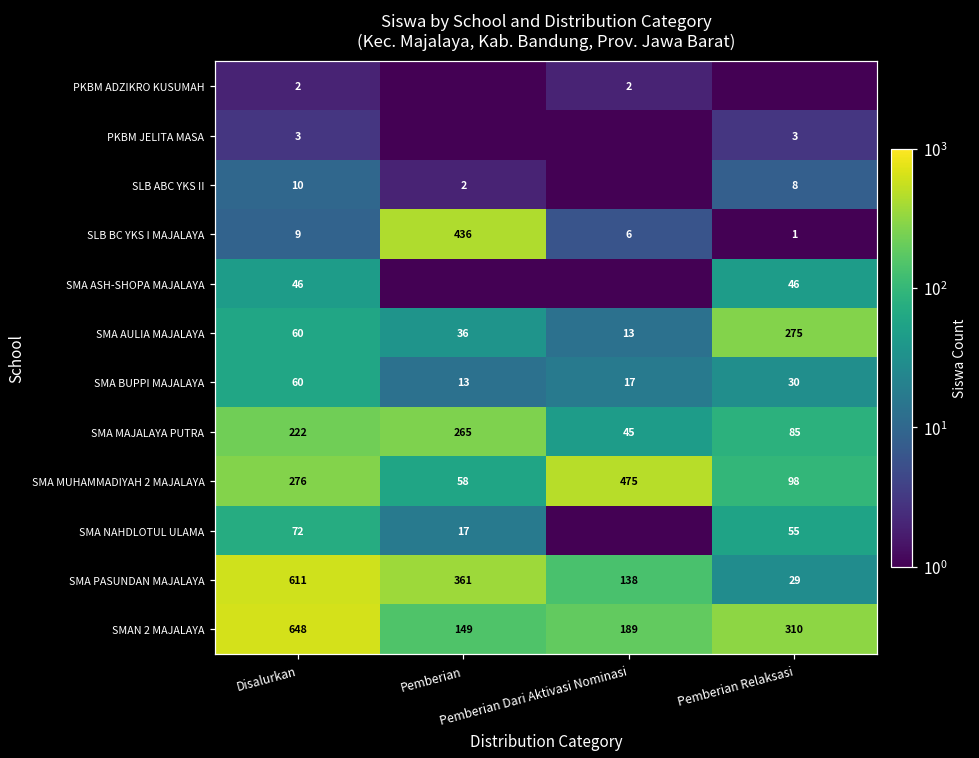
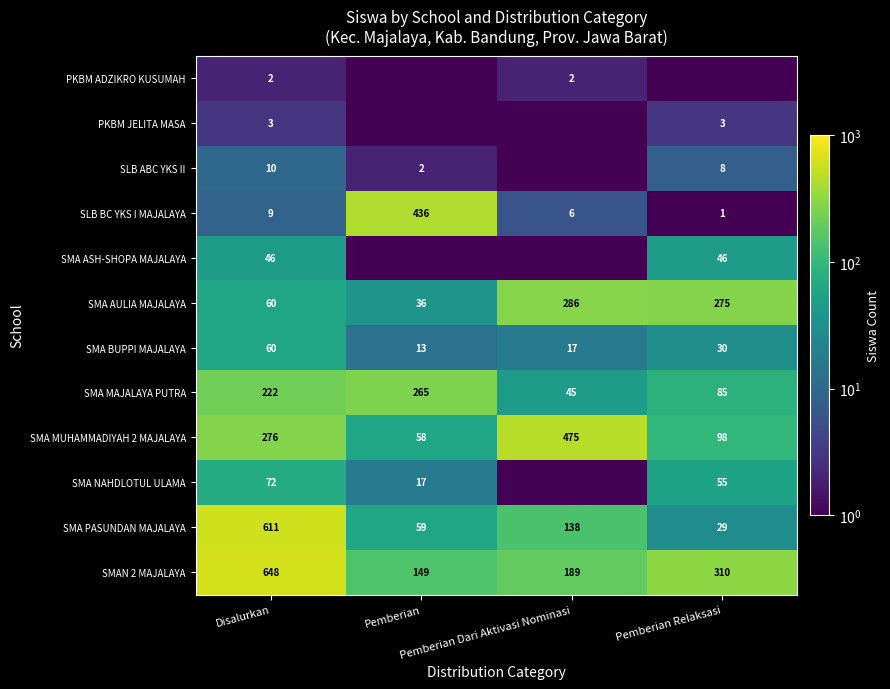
SMA AULIA MAJALAYA, Pemberian Dari Aktivasi Nominasi: 13 -> 286
SMA PASUNDAN MAJALAYA, Pemberian: 361 -> 59
